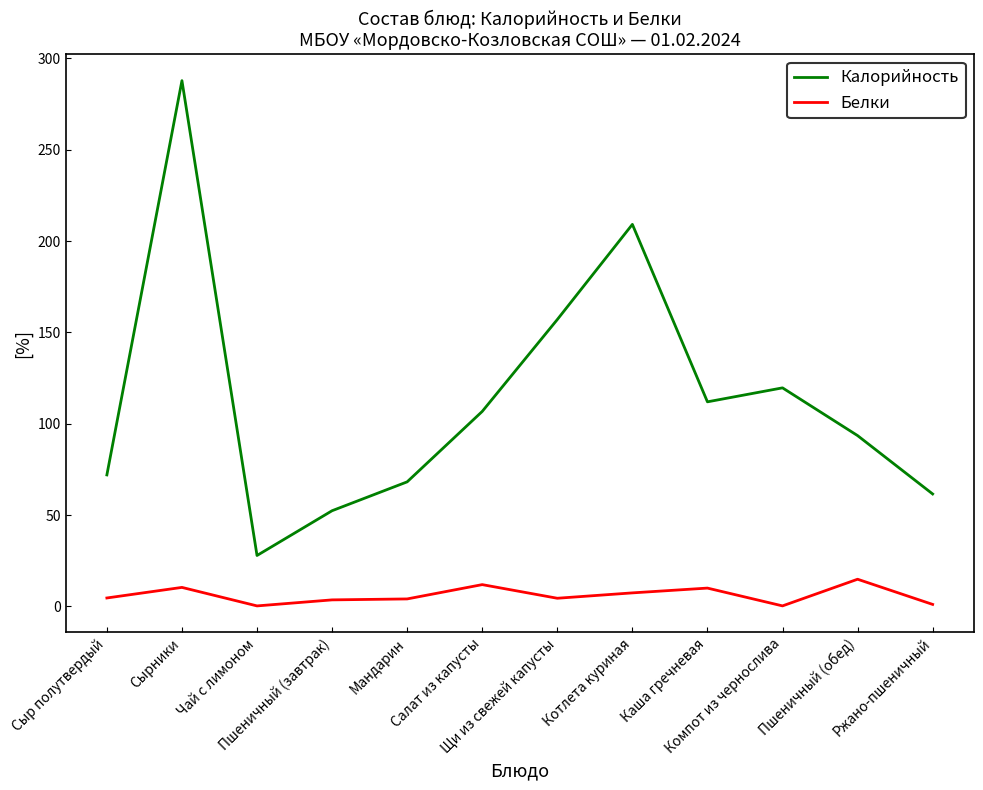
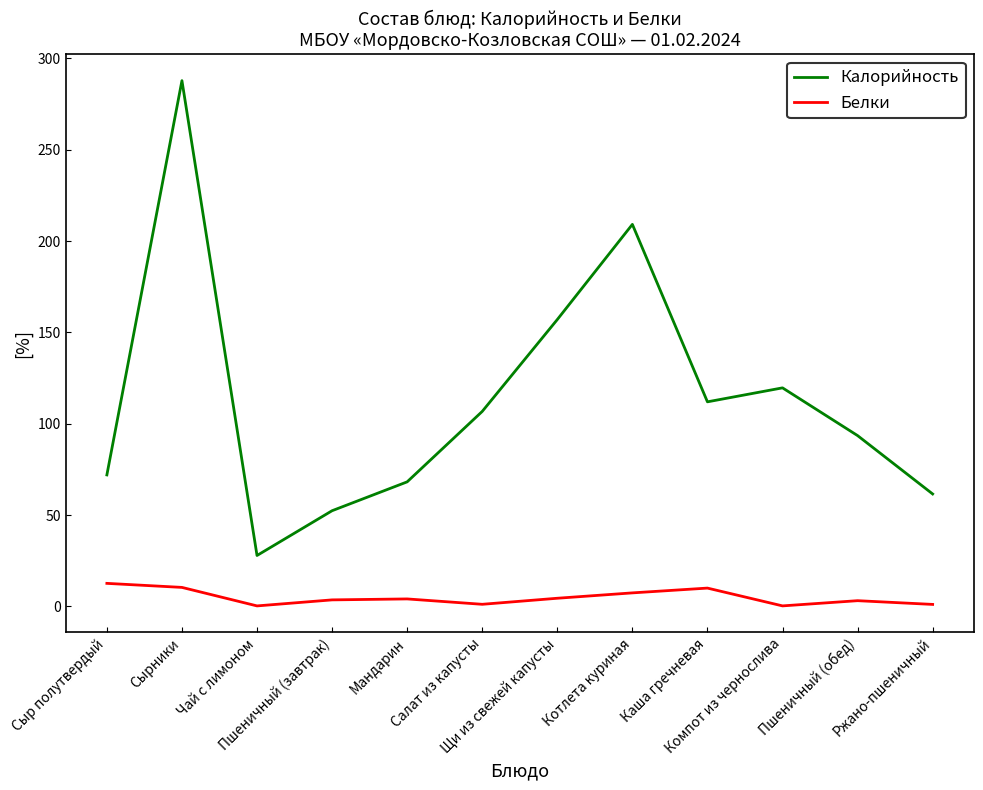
Белки, Сыр полутвердый: 5 -> 13
Белки, Салат из капусты: 12 -> 1
Белки, Пшеничный (обед): 15 -> 3
